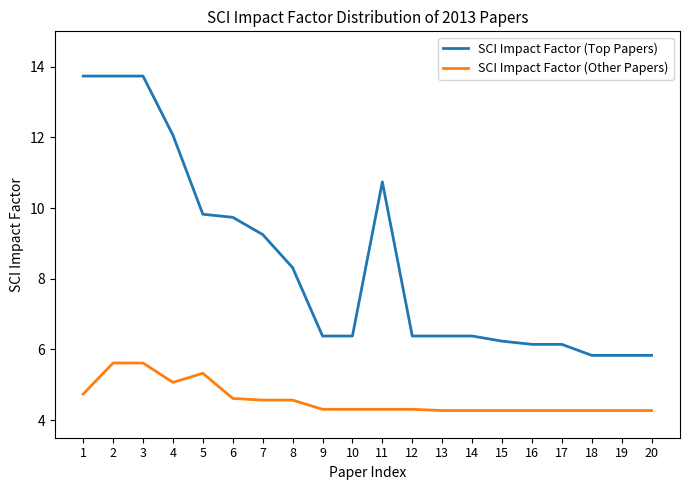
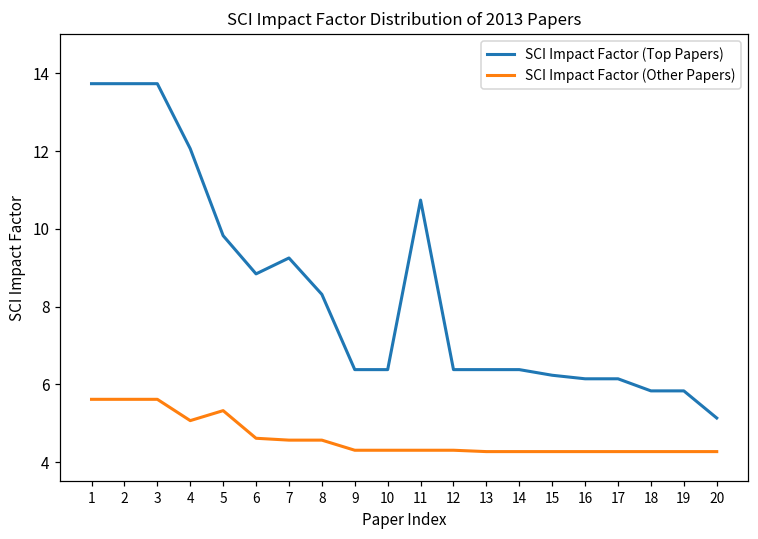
SCI Impact Factor (Other Papers), 1: 4.7 -> 5.6
SCI Impact Factor (Top Papers), 6: 9.7 -> 8.8
SCI Impact Factor (Top Papers), 20: 5.8 -> 5.1
